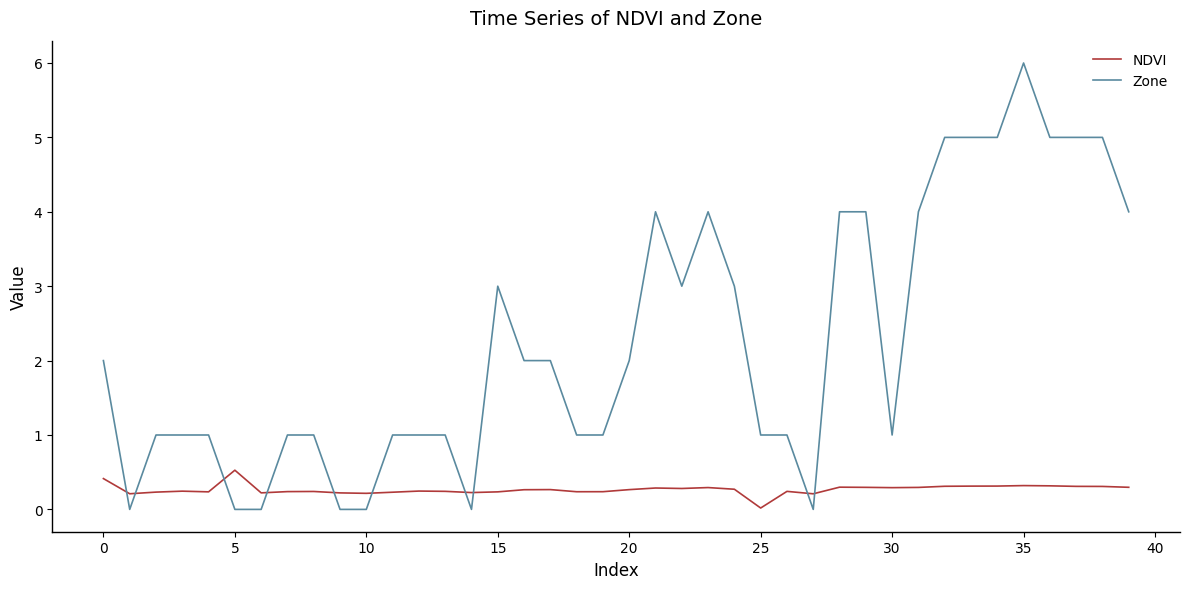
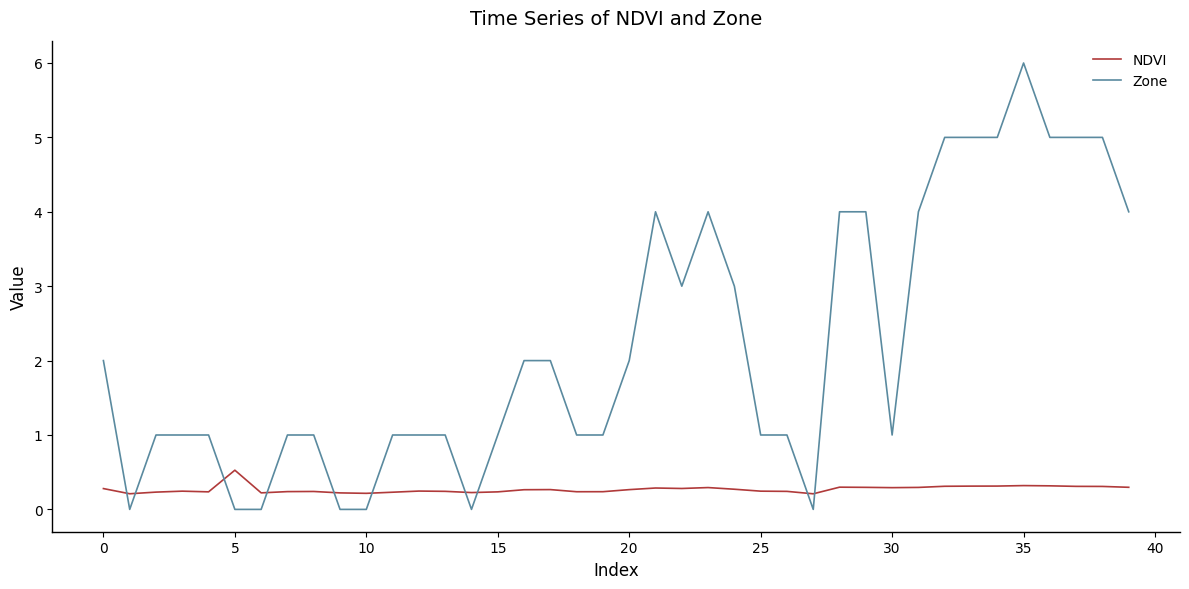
NDVI, 0: 0.4 -> 0.3
Zone, 15: 3 -> 1
NDVI, 25: 0.0 -> 0.2
